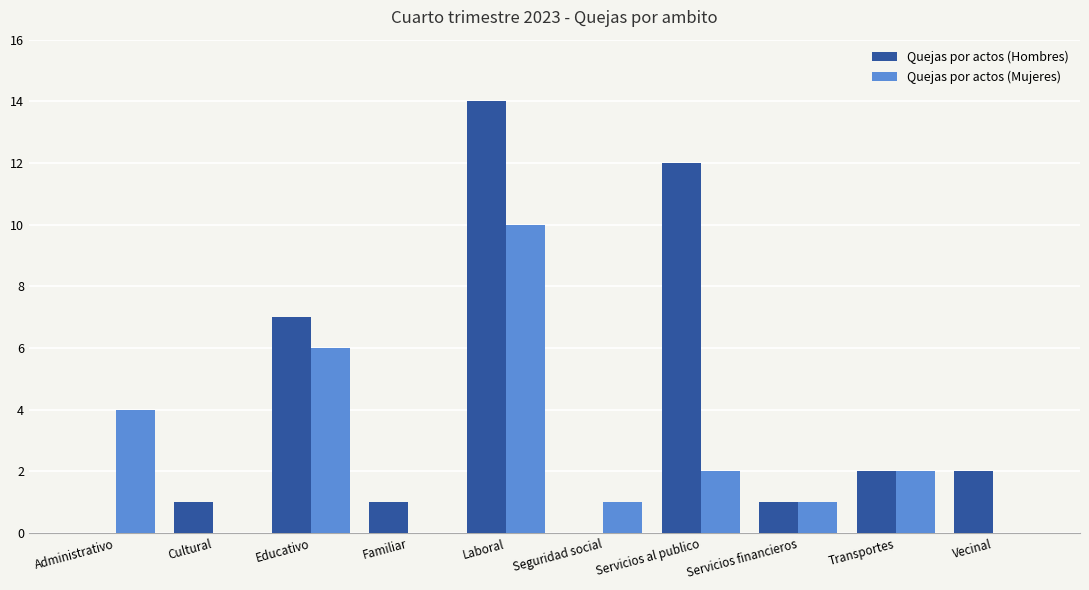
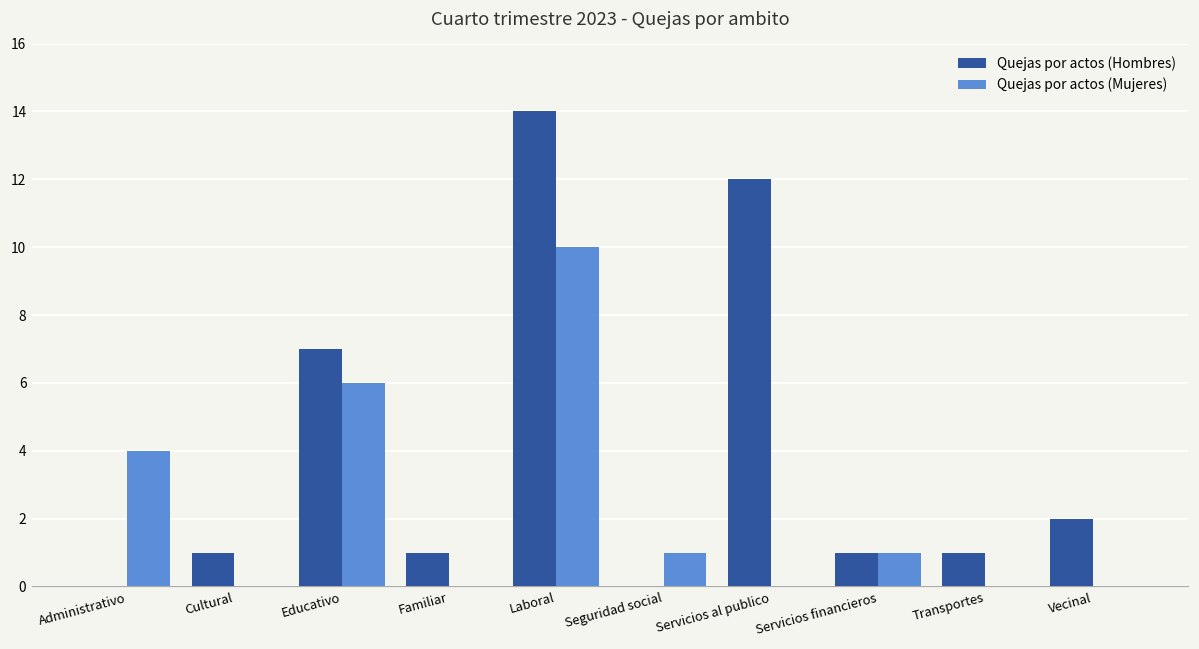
Quejas por actos (Mujeres), Servicios al publico: 2 -> 0
Quejas por actos (Hombres), Transportes: 2 -> 1
Quejas por actos (Mujeres), Transportes: 2 -> 0
